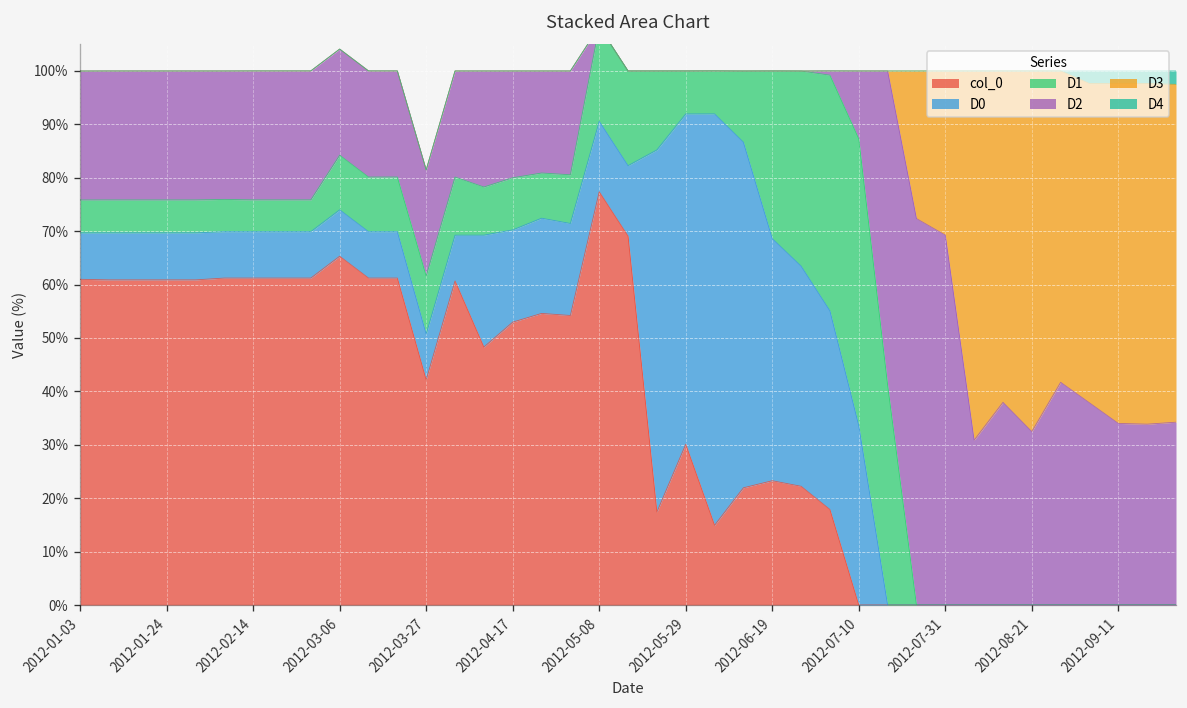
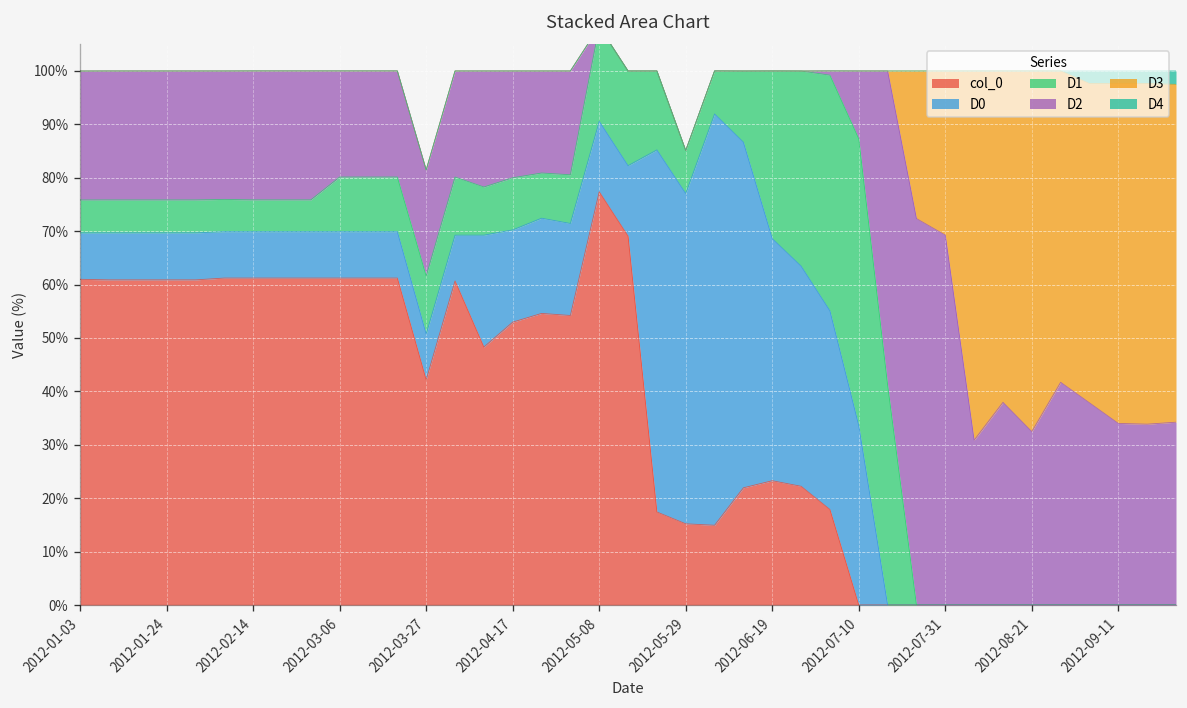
col_0, 2012-03-06: 65% -> 61%
col_0, 2012-05-29: 30% -> 15%
